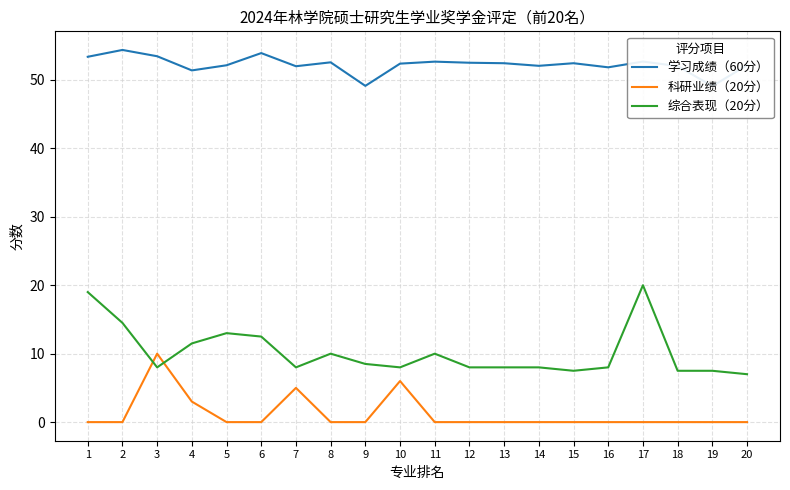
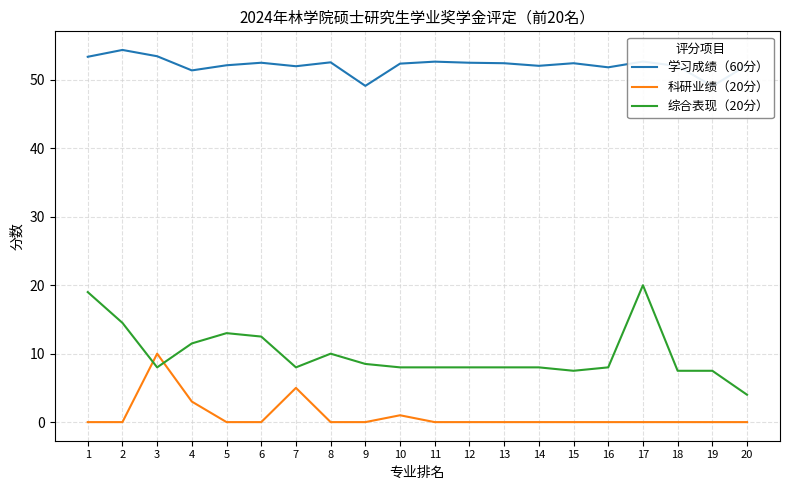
学习成绩（60分）, 6: 54 -> 53
科研业绩（20分）, 10: 6 -> 1
综合表现（20分）, 11: 10 -> 8
综合表现（20分）, 20: 7 -> 4
